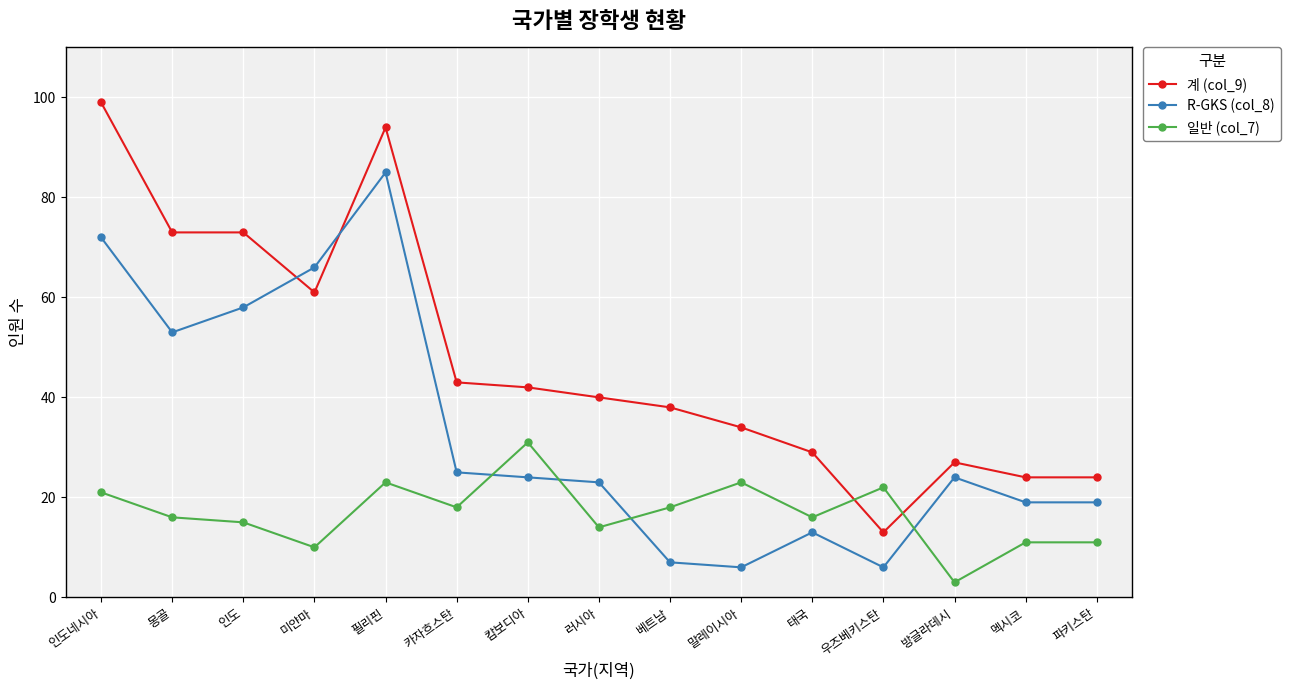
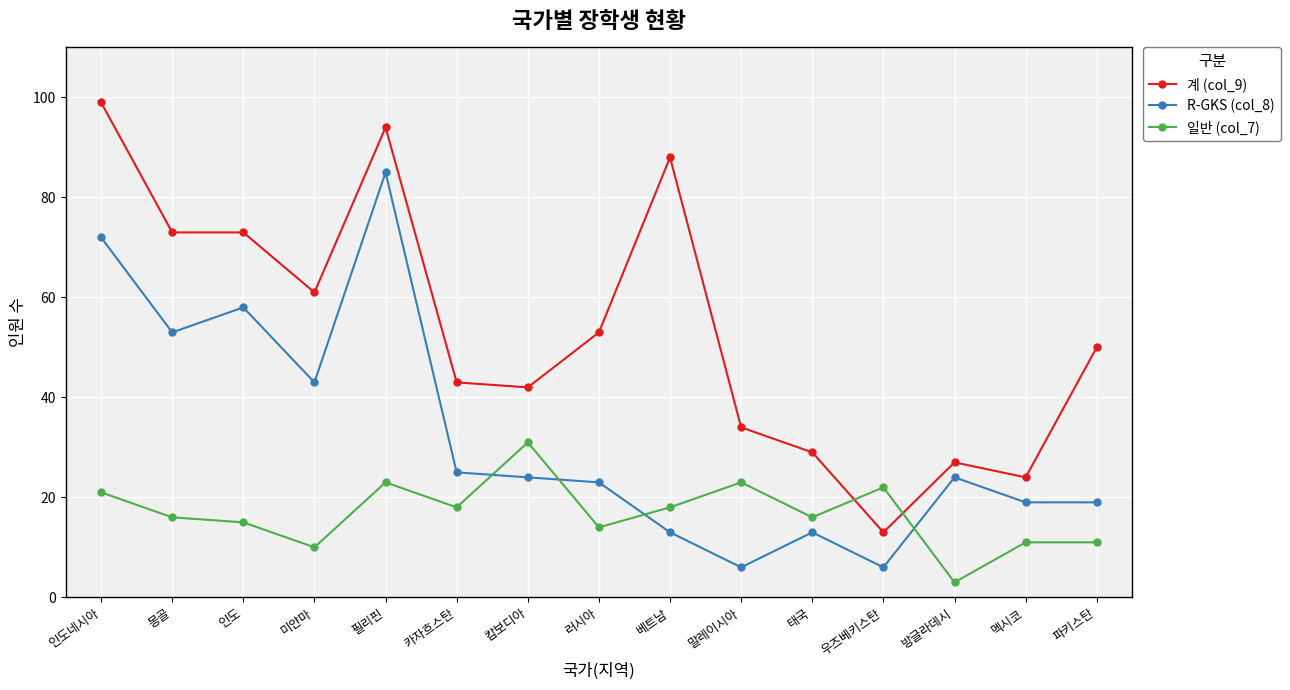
R-GKS (col_8), 미얀마: 66 -> 43
계 (col_9), 러시아: 40 -> 53
계 (col_9), 베트남: 38 -> 88
R-GKS (col_8), 베트남: 7 -> 13
계 (col_9), 파키스탄: 24 -> 50
